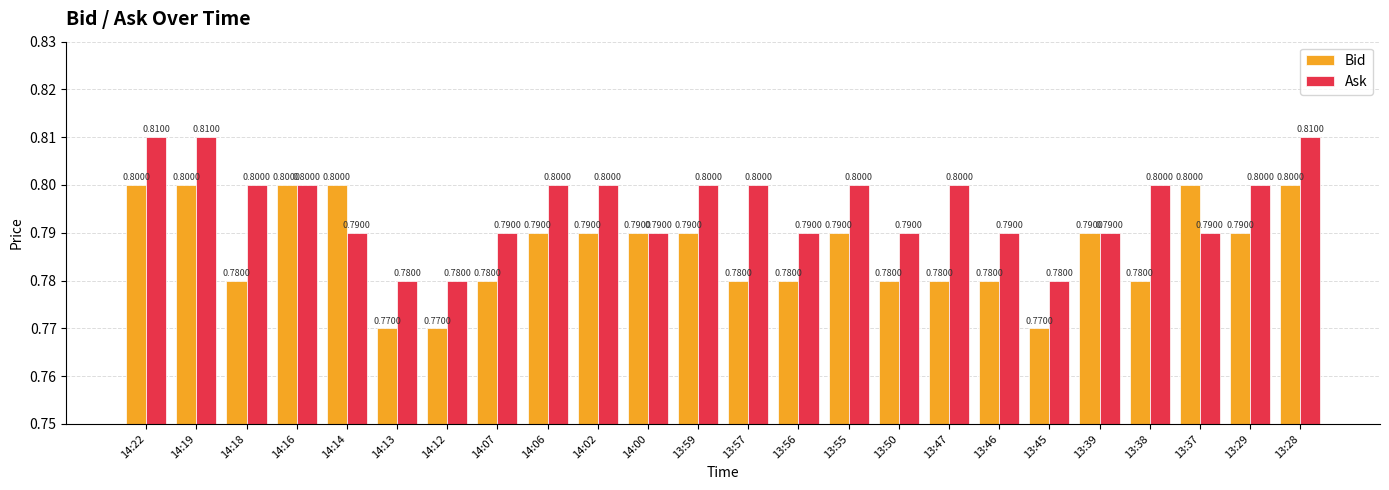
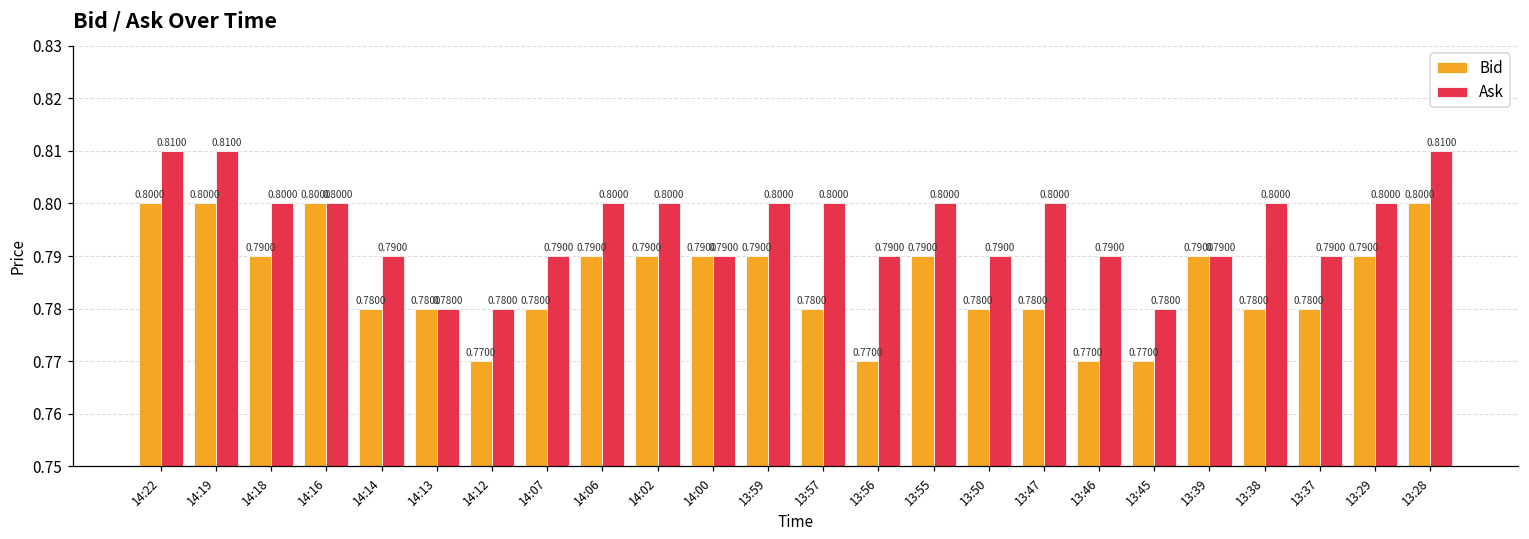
Bid, 14:18: 0.7800 -> 0.7900
Bid, 14:14: 0.8000 -> 0.7800
Bid, 14:13: 0.7700 -> 0.7800
Bid, 13:56: 0.7800 -> 0.7700
Bid, 13:46: 0.7800 -> 0.7700
Bid, 13:37: 0.8000 -> 0.7800
